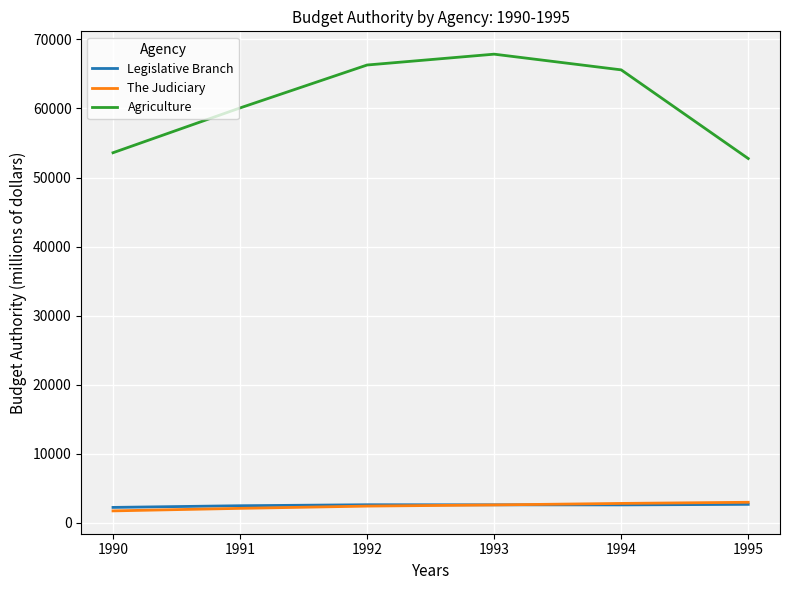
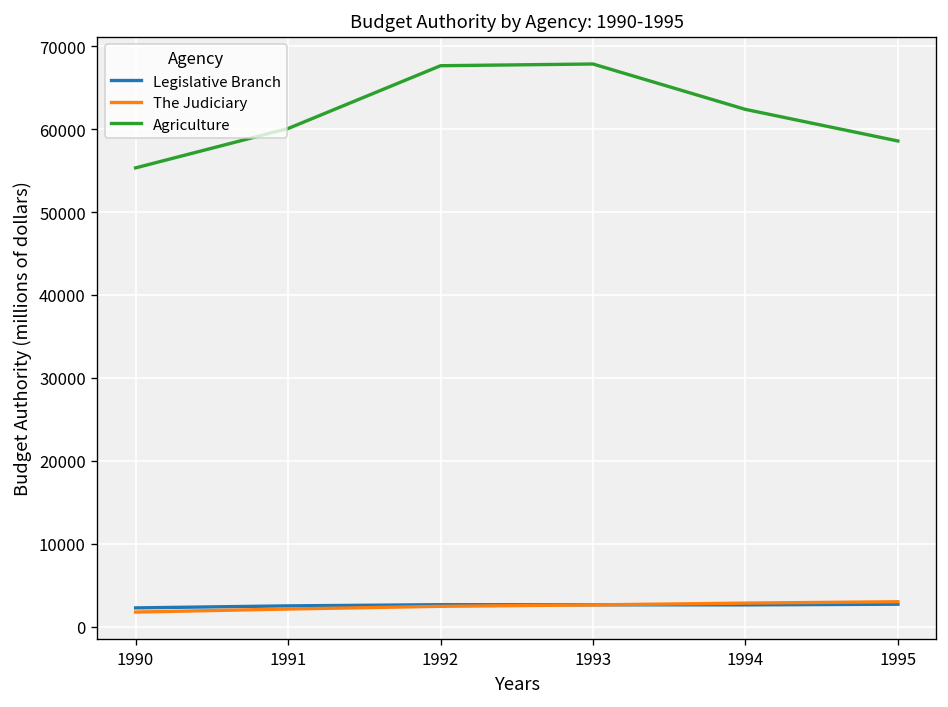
Agriculture, 1990: 54000 -> 55000
Agriculture, 1992: 66000 -> 68000
Agriculture, 1994: 66000 -> 62000
Agriculture, 1995: 53000 -> 59000
